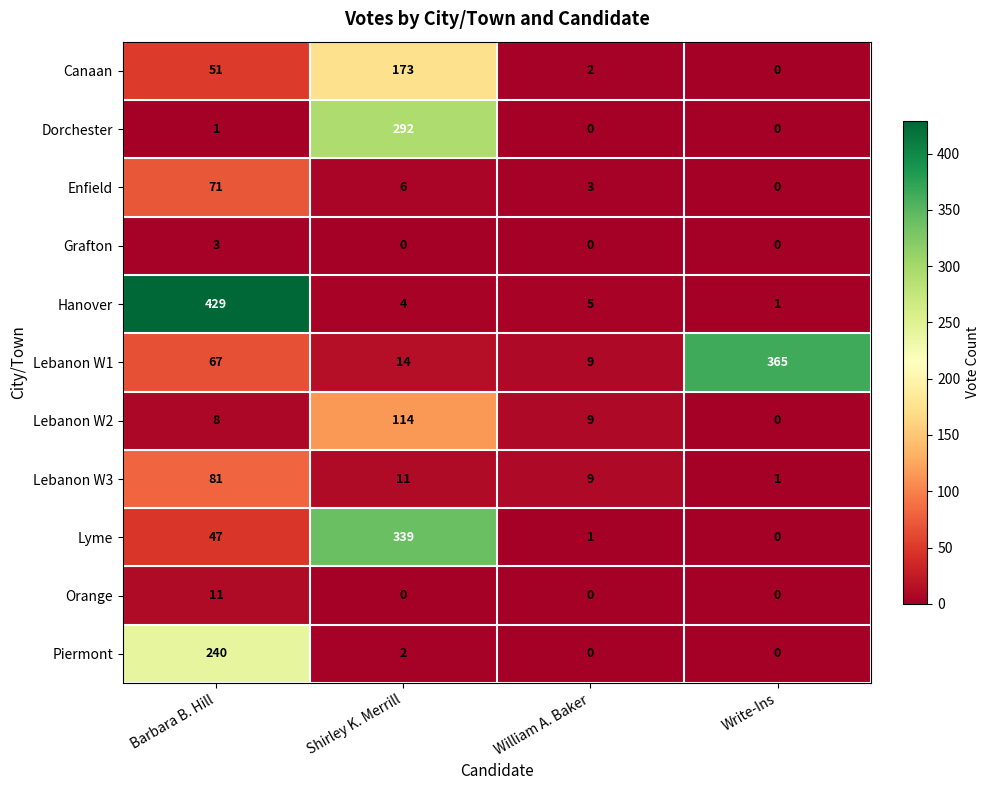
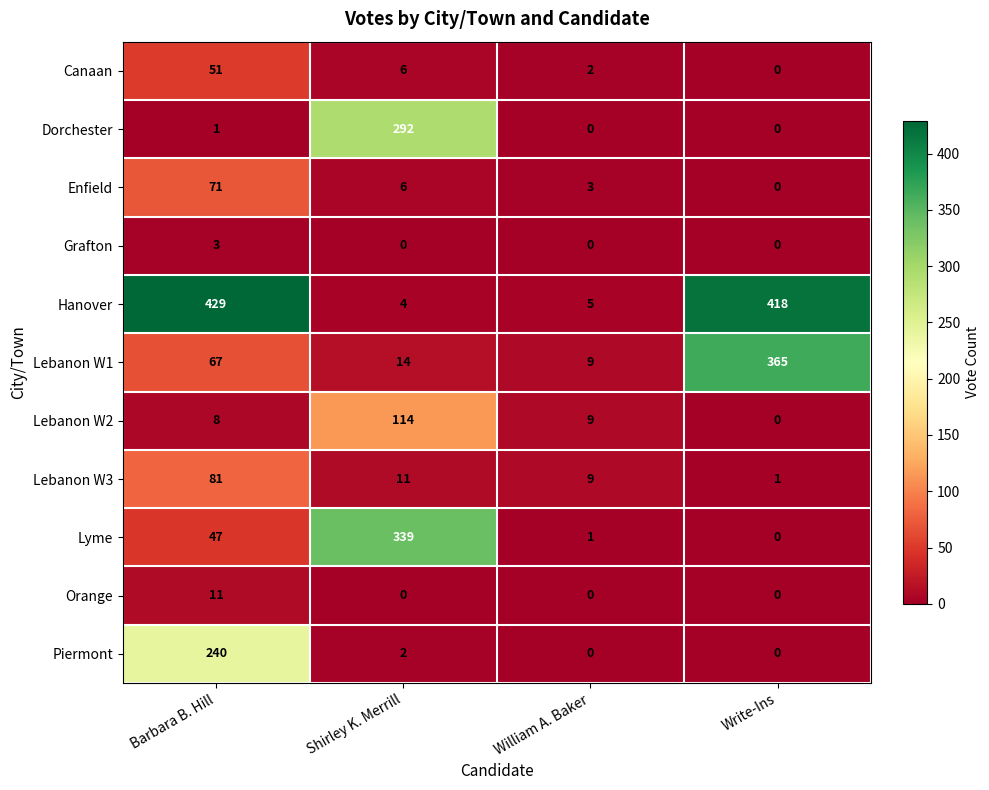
Canaan, Shirley K. Merrill: 173 -> 6
Hanover, Write-Ins: 1 -> 418
